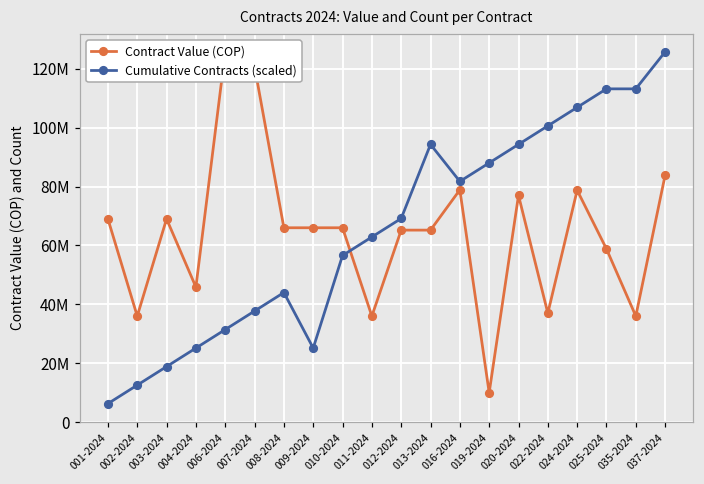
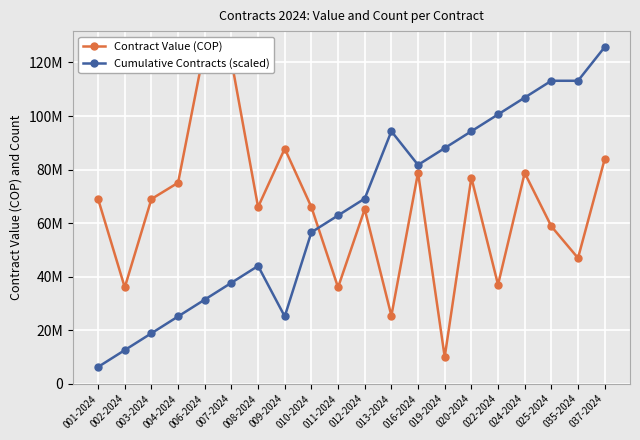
Contract Value (COP), 004-2024: 46000000 -> 75000000
Contract Value (COP), 009-2024: 66000000 -> 88000000
Contract Value (COP), 013-2024: 65000000 -> 25000000
Contract Value (COP), 035-2024: 36000000 -> 47000000
